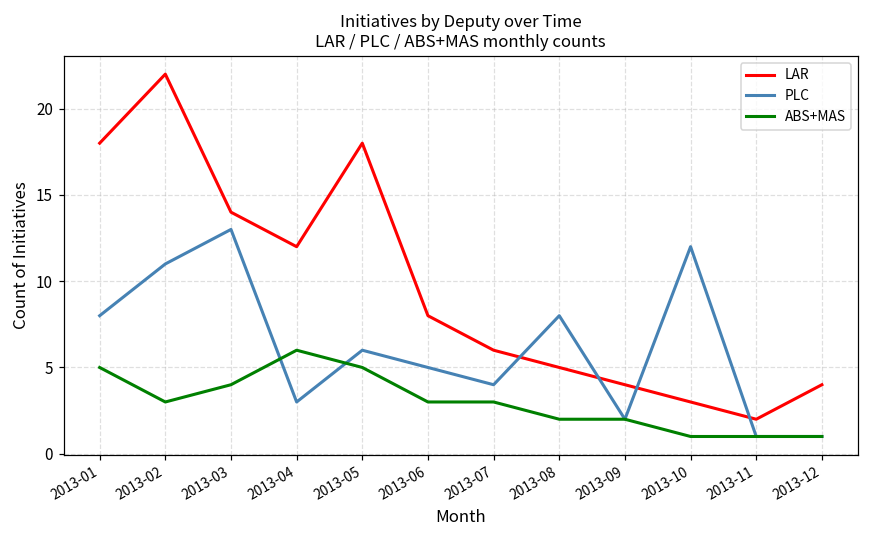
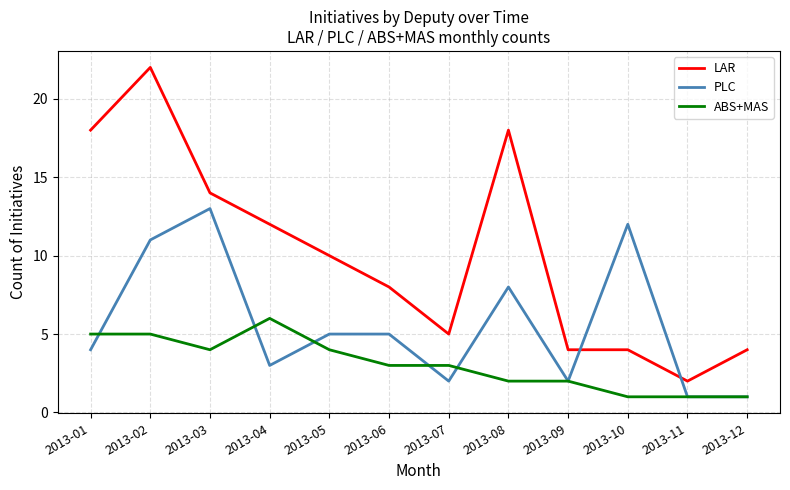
PLC, 2013-01: 8 -> 4
ABS+MAS, 2013-02: 3 -> 5
LAR, 2013-05: 18 -> 10
PLC, 2013-05: 6 -> 5
ABS+MAS, 2013-05: 5 -> 4
LAR, 2013-07: 6 -> 5
PLC, 2013-07: 4 -> 2
LAR, 2013-08: 5 -> 18
LAR, 2013-10: 3 -> 4
